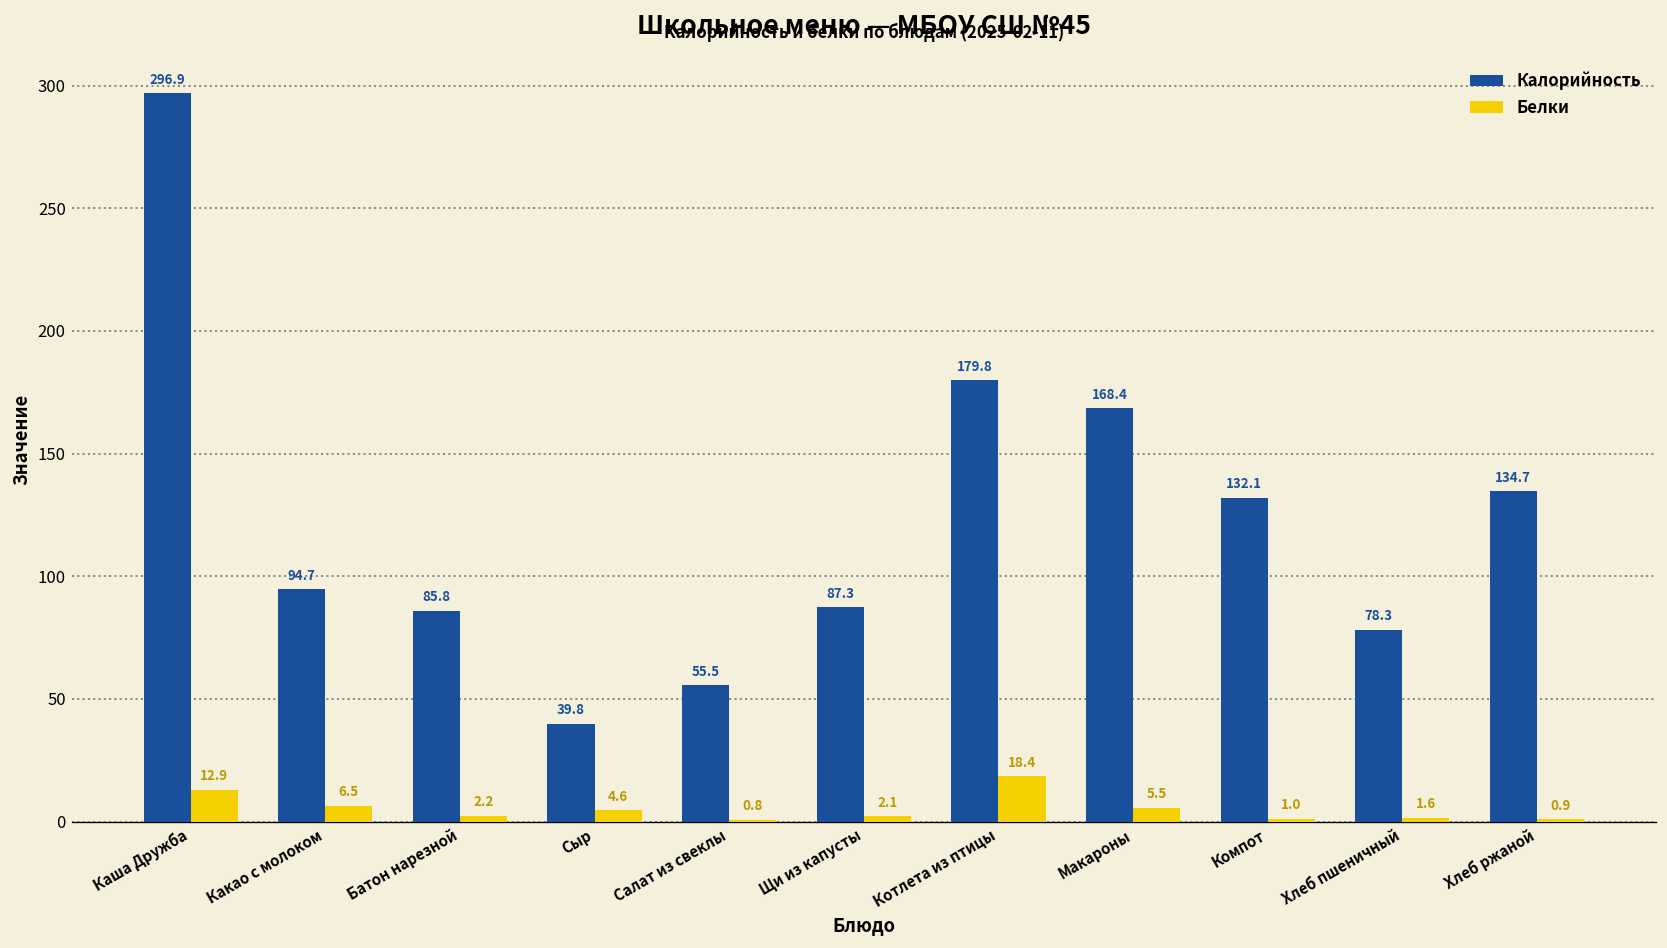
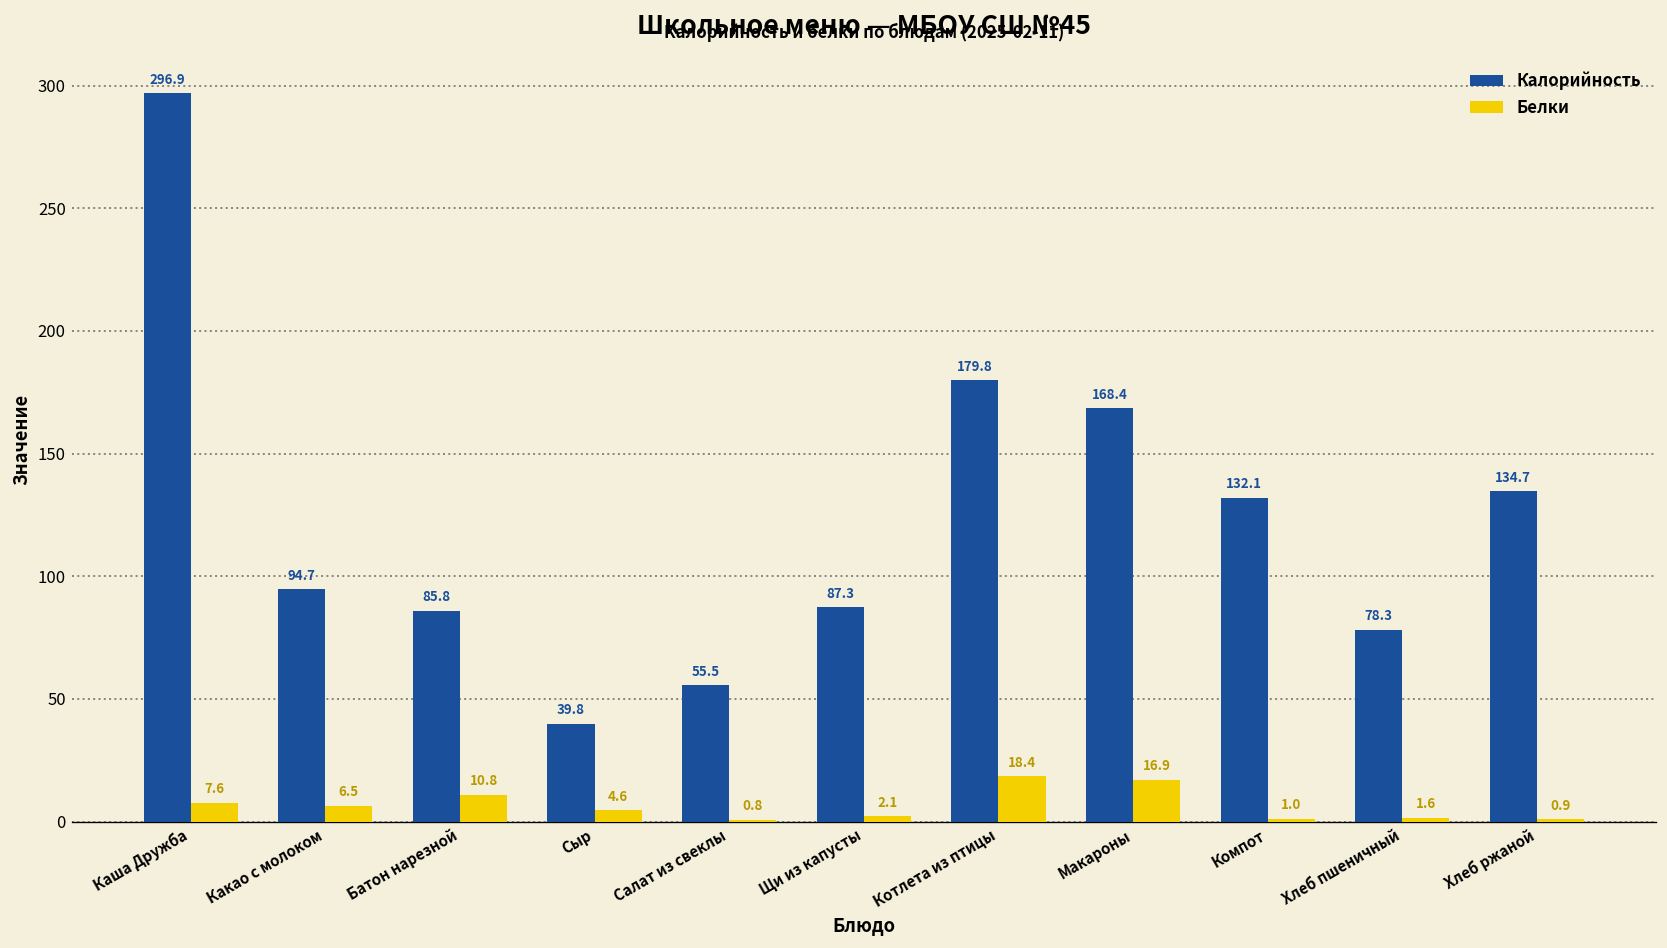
Белки, Каша Дружба: 12.9 -> 7.6
Белки, Батон нарезной: 2.2 -> 10.8
Белки, Макароны: 5.5 -> 16.9
